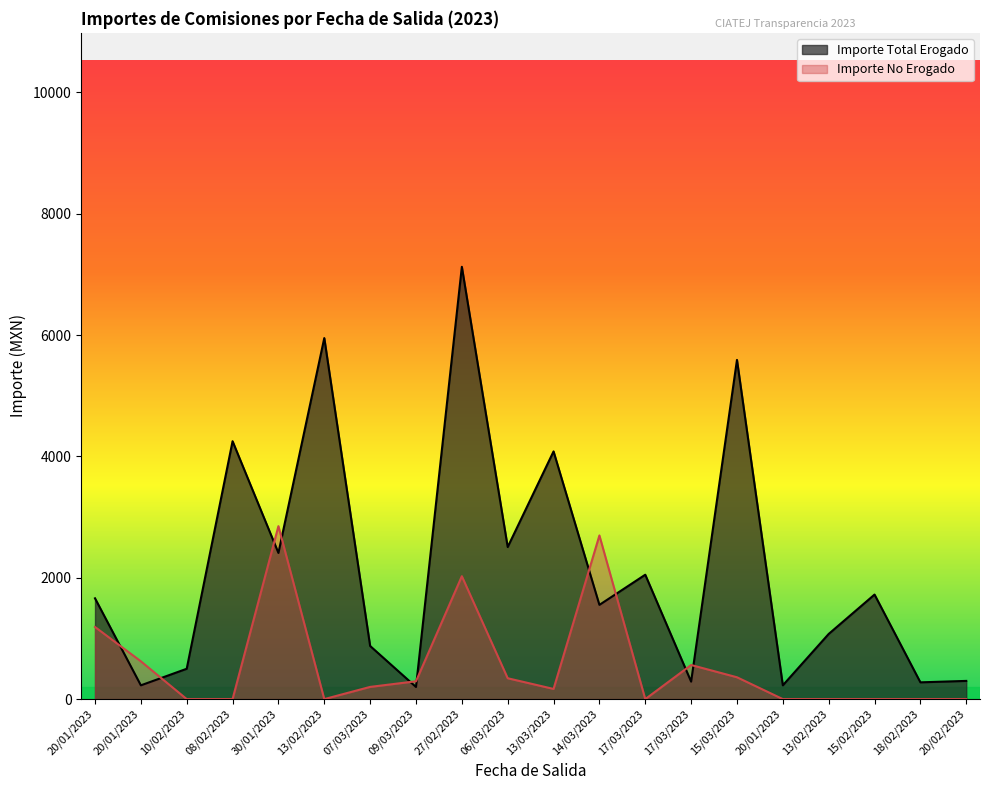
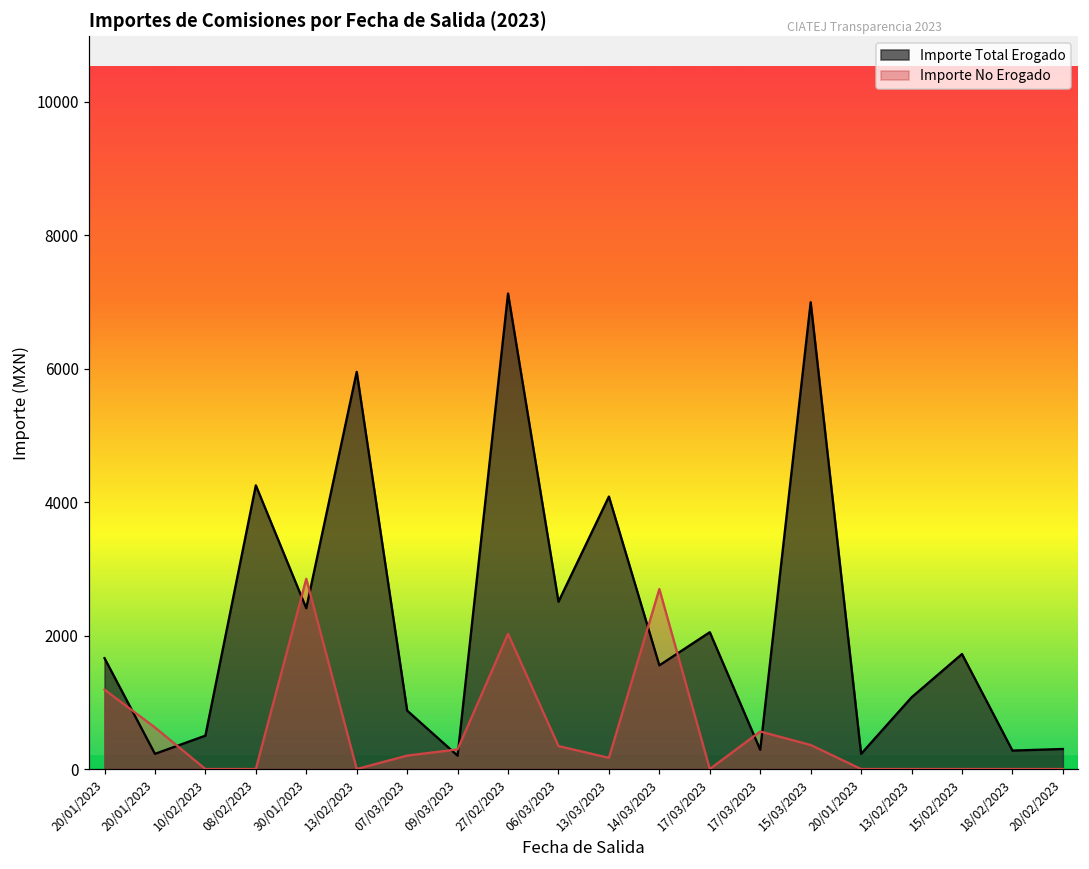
Importe Total Erogado, 15/03/2023: 5600 -> 7000
